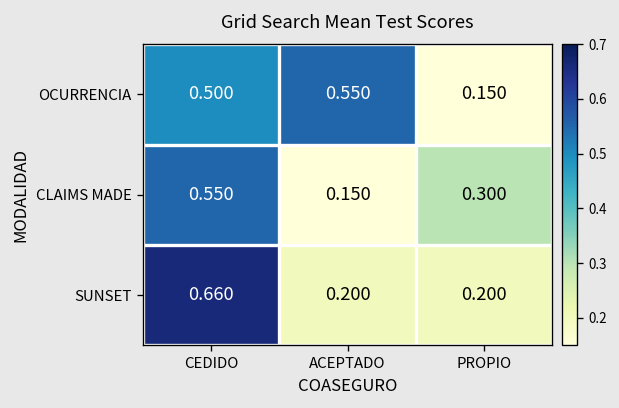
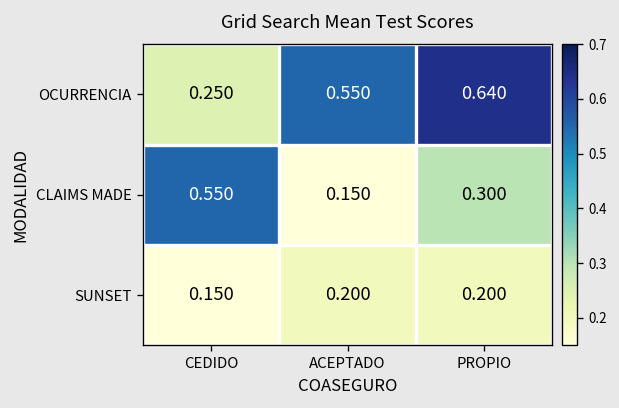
OCURRENCIA, CEDIDO: 0.500 -> 0.250
OCURRENCIA, PROPIO: 0.150 -> 0.640
SUNSET, CEDIDO: 0.660 -> 0.150
